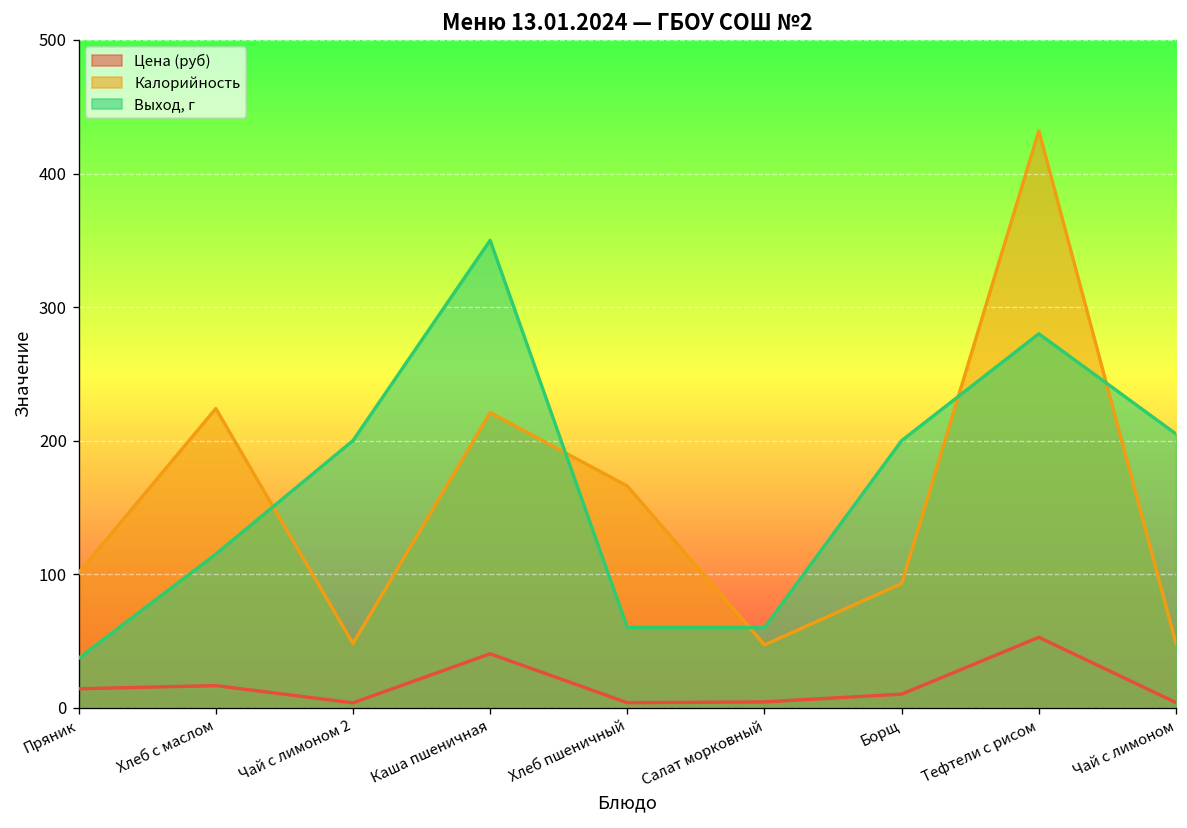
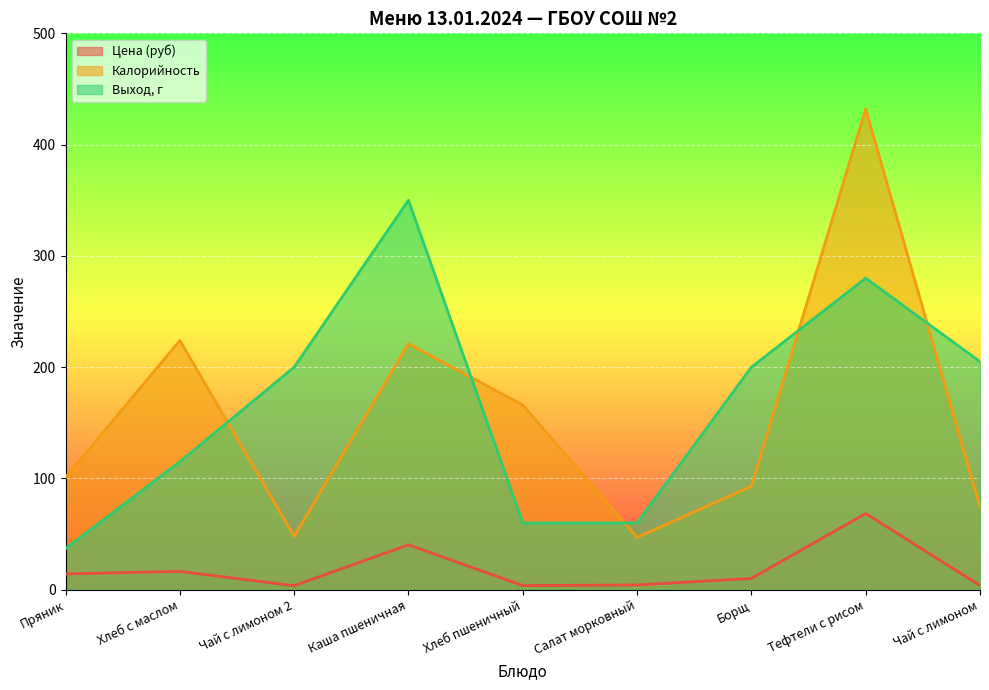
Цена (руб), Тефтели с рисом: 53 -> 69
Калорийность, Чай с лимоном: 48 -> 74
